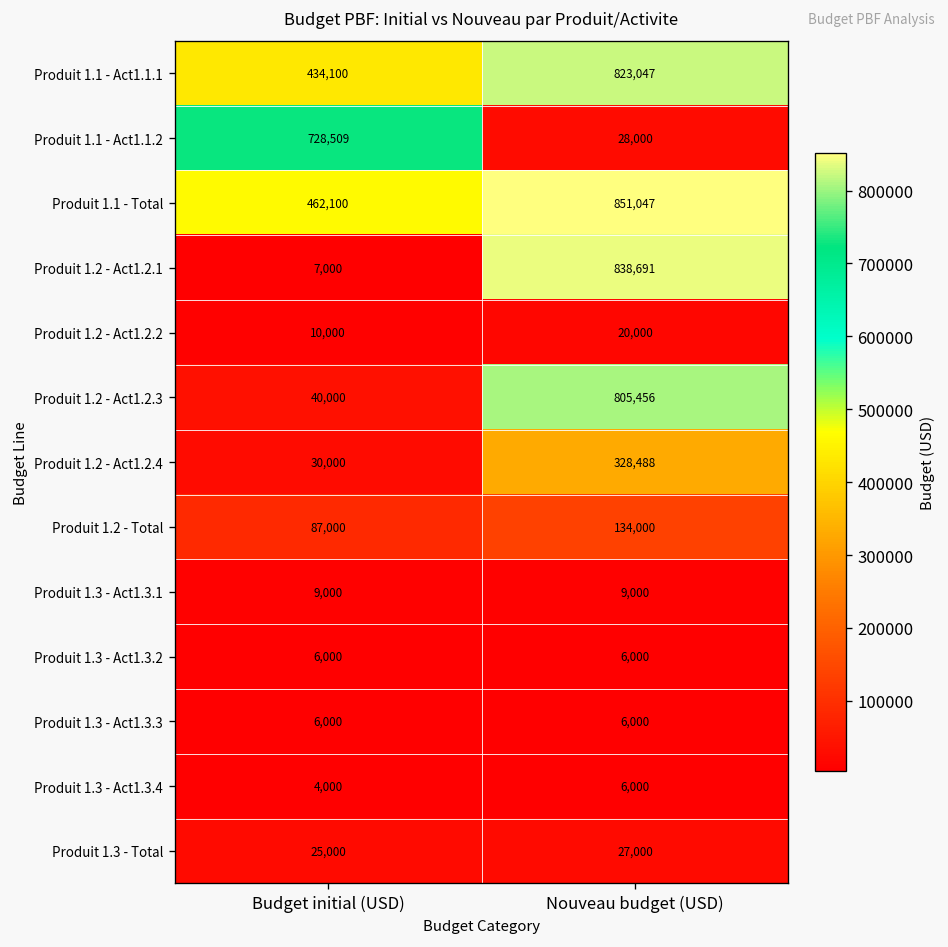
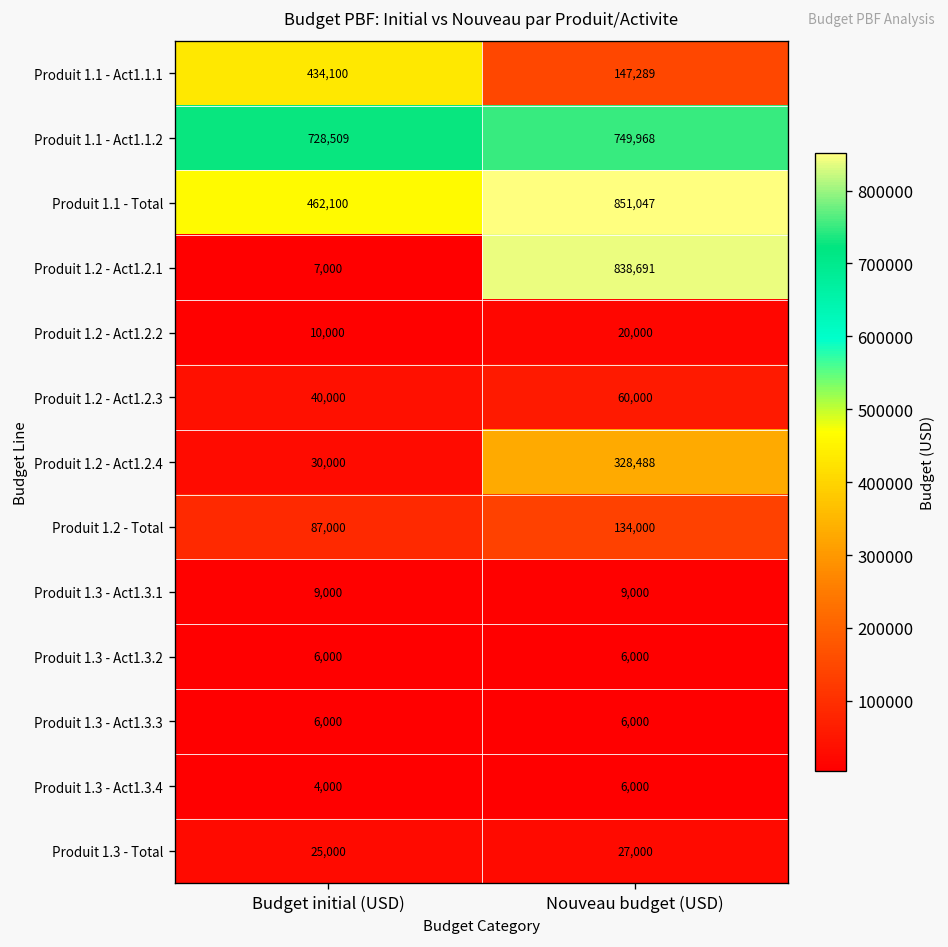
Produit 1.1 - Act1.1.1, Nouveau budget (USD): 823,047 -> 147,289
Produit 1.1 - Act1.1.2, Nouveau budget (USD): 28,000 -> 749,968
Produit 1.2 - Act1.2.3, Nouveau budget (USD): 805,456 -> 60,000
